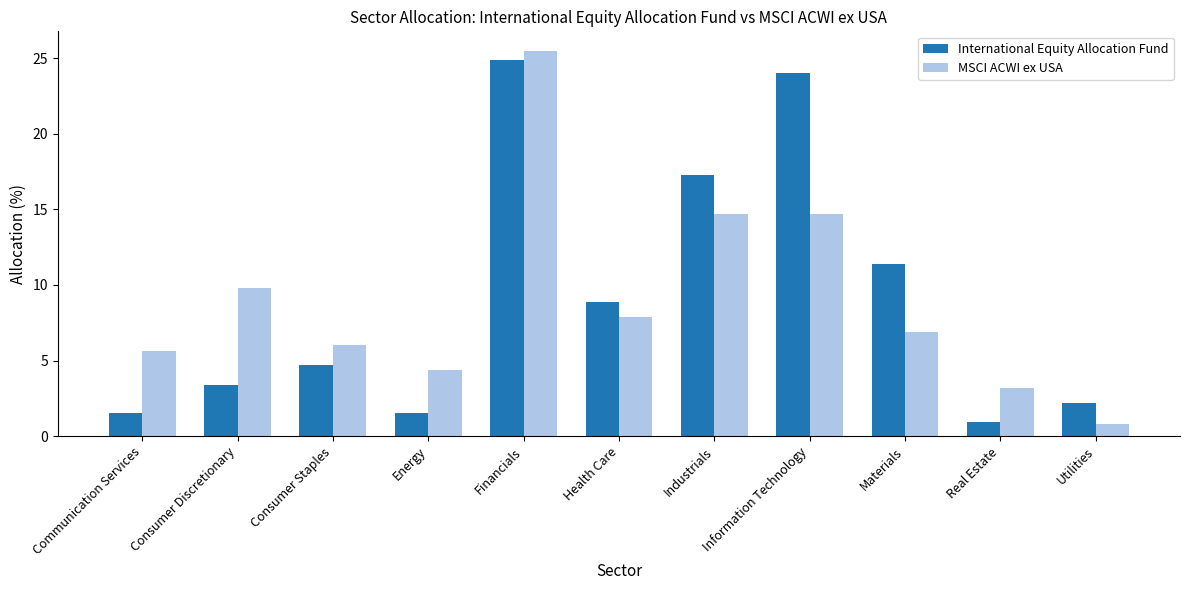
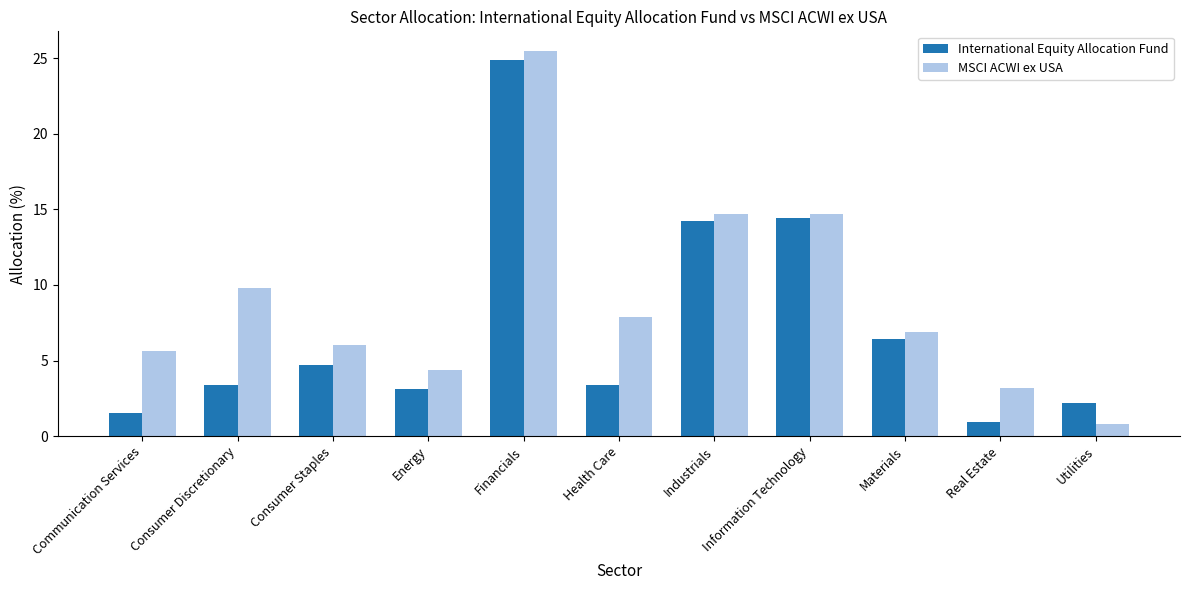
International Equity Allocation Fund, Energy: 1.5 -> 3.1
International Equity Allocation Fund, Health Care: 8.9 -> 3.4
International Equity Allocation Fund, Industrials: 17.3 -> 14.2
International Equity Allocation Fund, Information Technology: 24.0 -> 14.4
International Equity Allocation Fund, Materials: 11.4 -> 6.4
